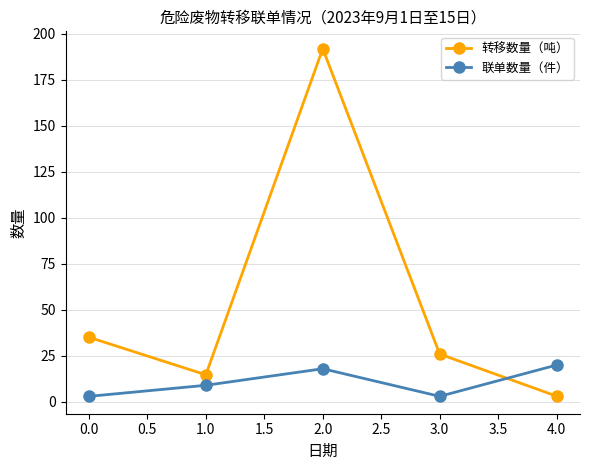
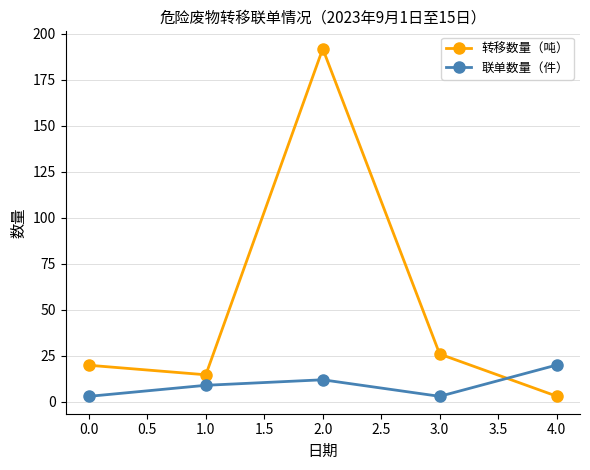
转移数量（吨）, 0.0: 35 -> 20
联单数量（件）, 2.0: 18 -> 12
